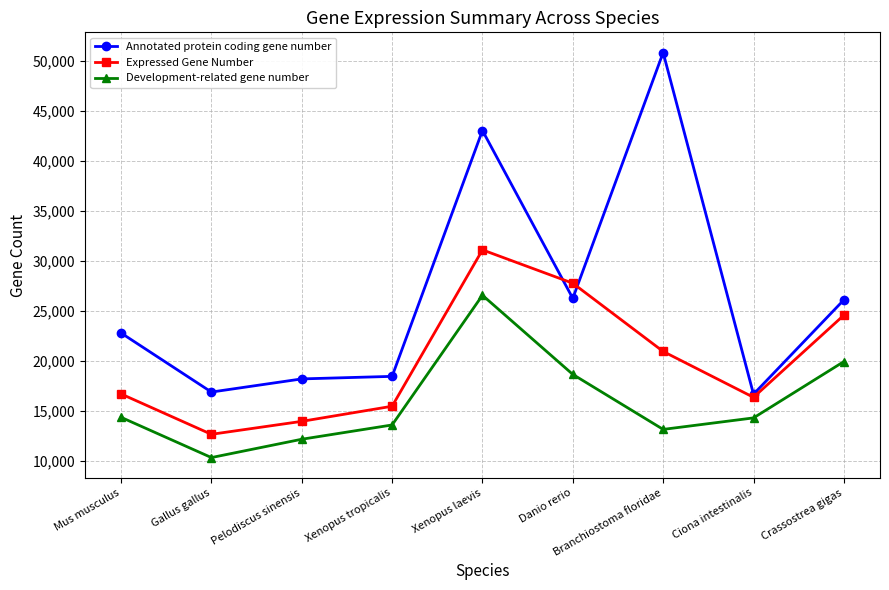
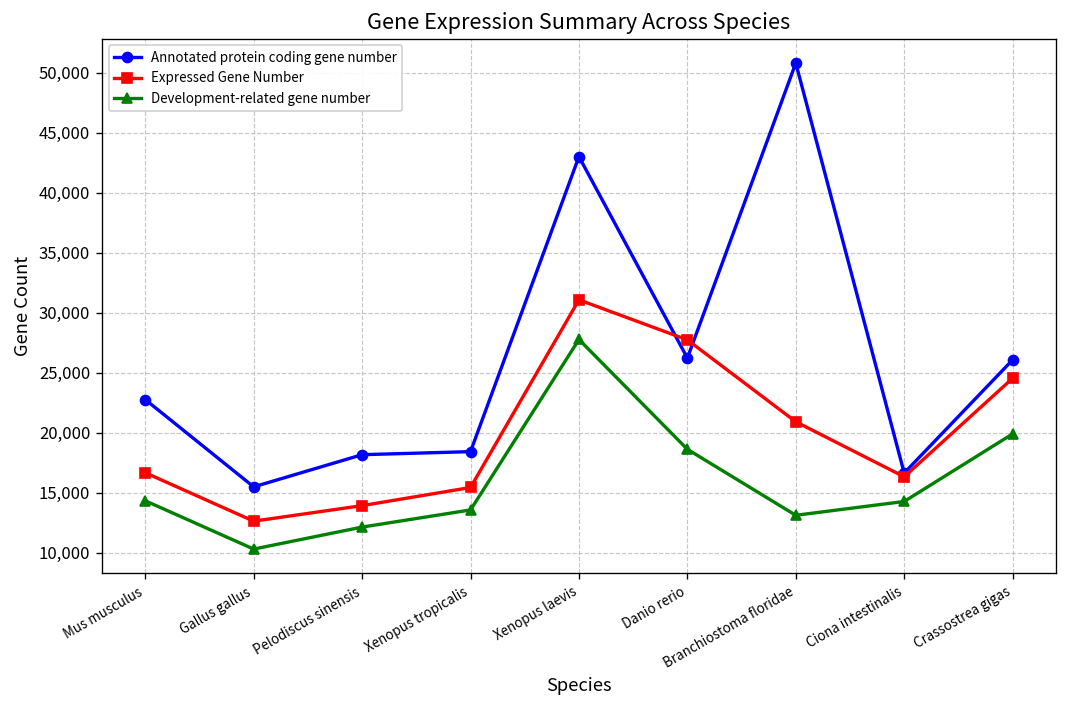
Annotated protein coding gene number, Gallus gallus: 16,900 -> 15,500
Development-related gene number, Xenopus laevis: 26,600 -> 27,800
